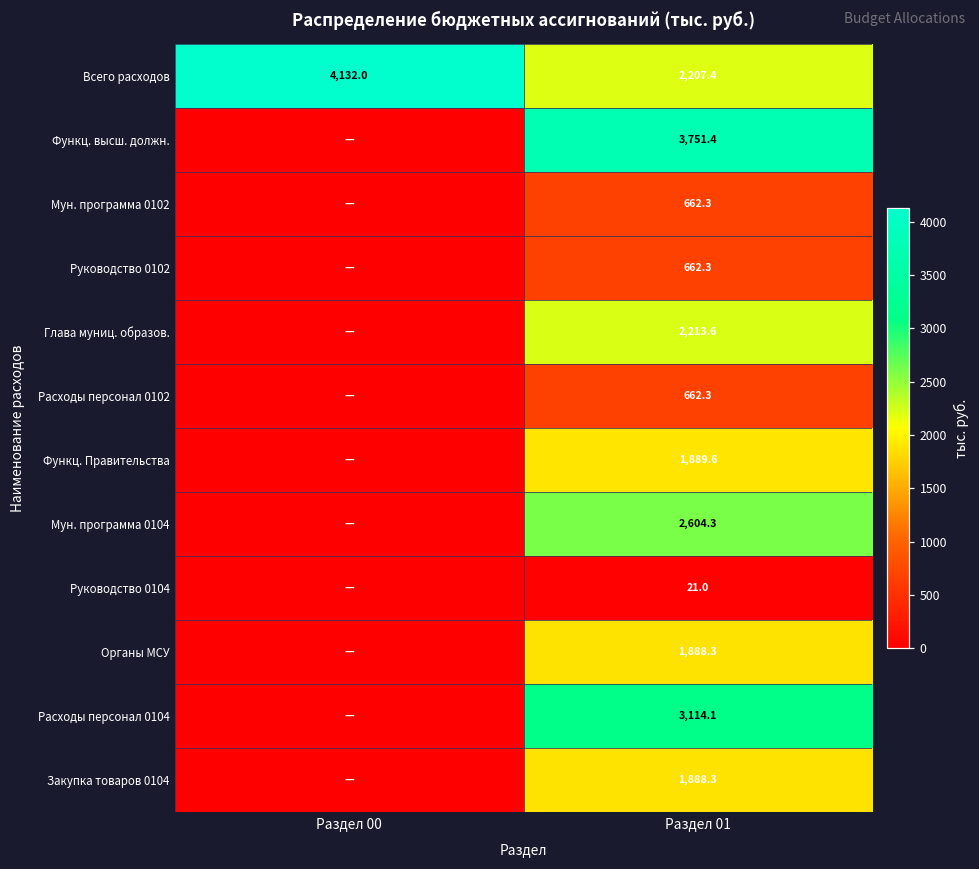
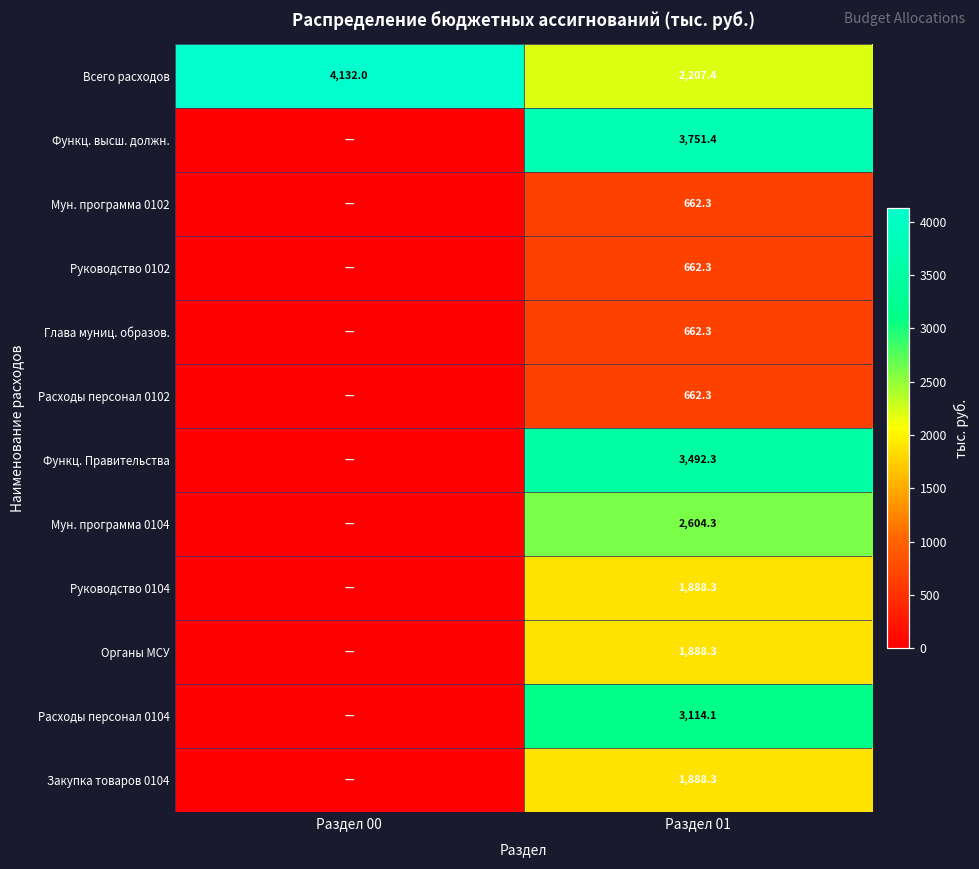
Глава муниц. образов., Раздел 01: 2,213.6 -> 662.3
Функц. Правительства, Раздел 01: 1,889.6 -> 3,492.3
Руководство 0104, Раздел 01: 21.0 -> 1,888.3
